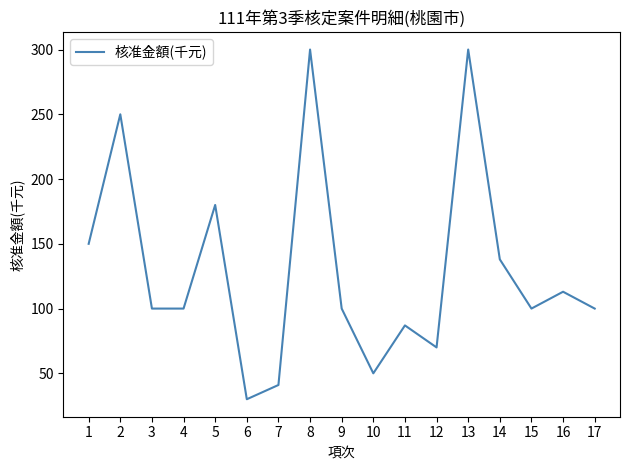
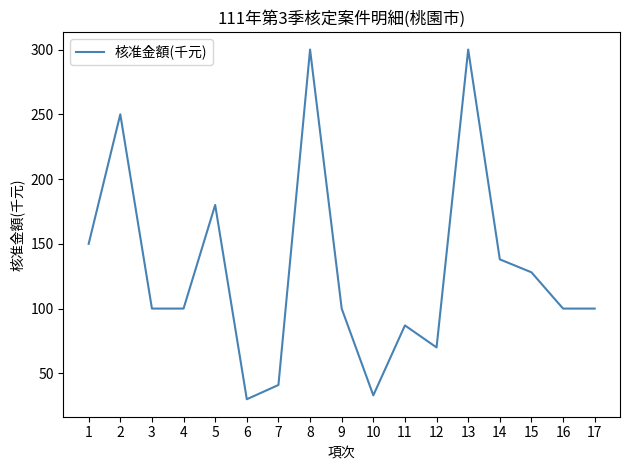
10: 50 -> 33
15: 100 -> 128
16: 113 -> 100
